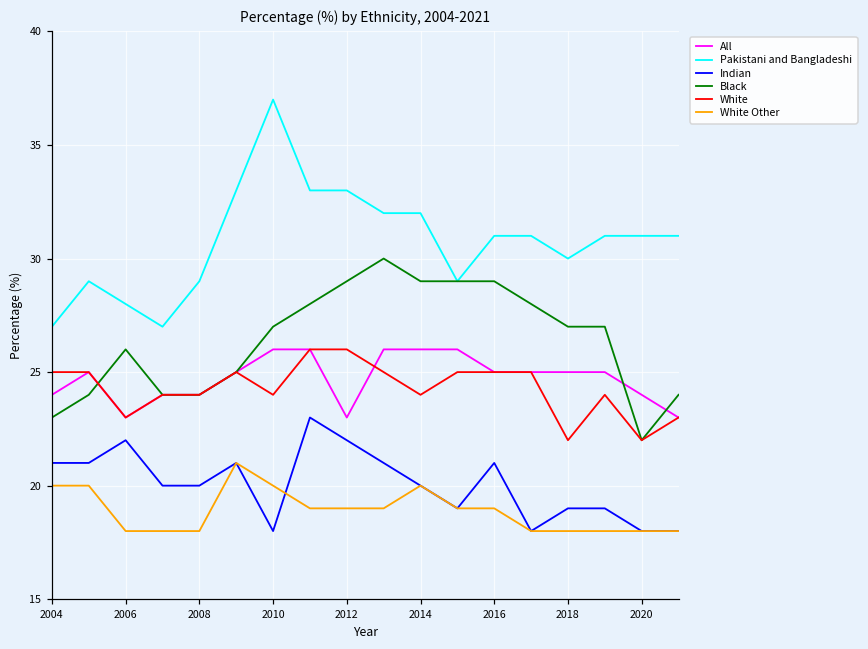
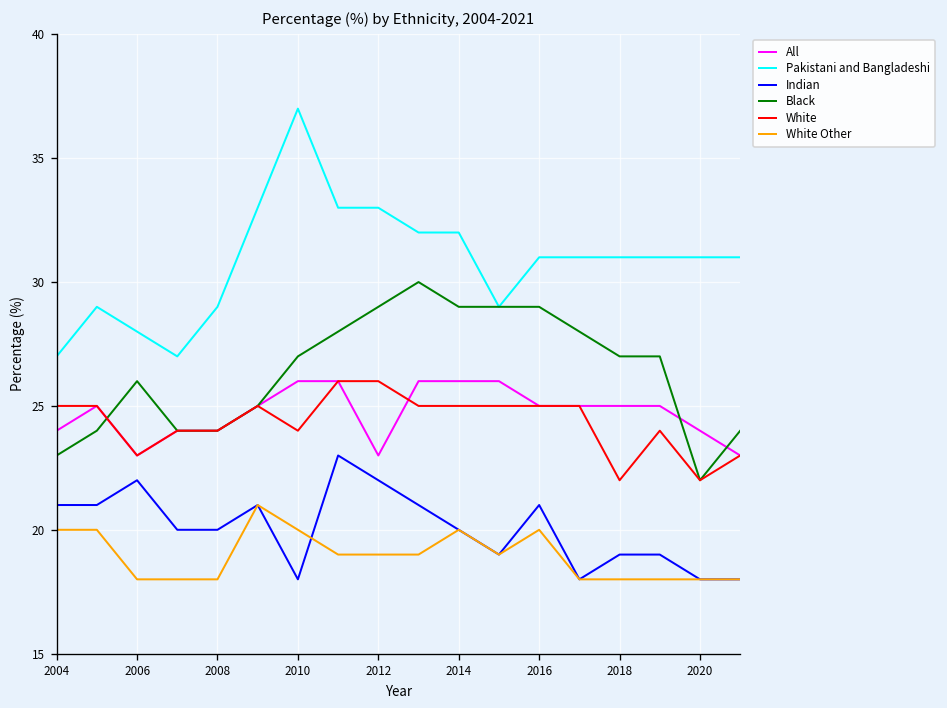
White, 2014: 24 -> 25
White Other, 2016: 19 -> 20
Pakistani and Bangladeshi, 2018: 30 -> 31
